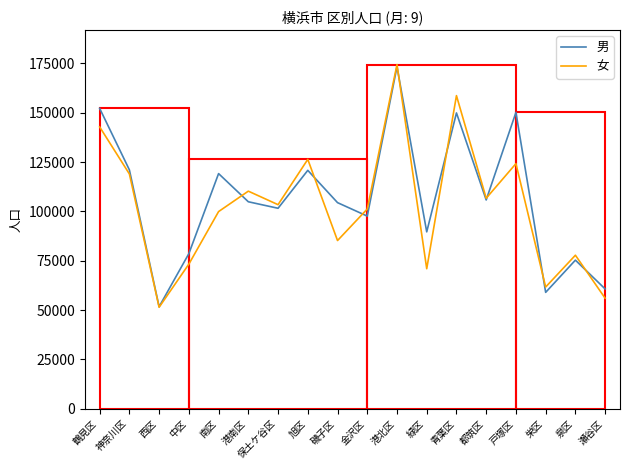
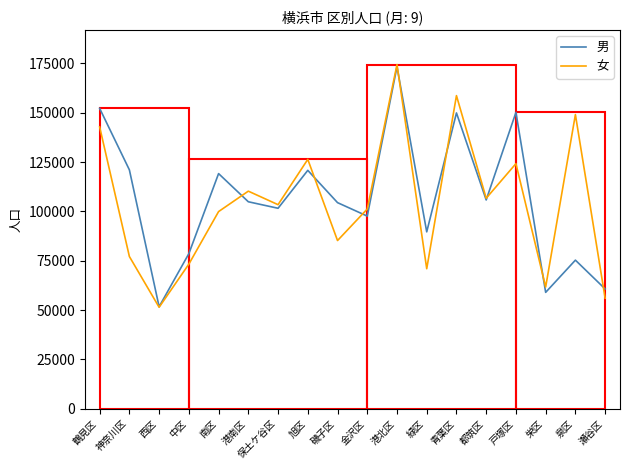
女, 神奈川区: 119000 -> 77000
女, 泉区: 78000 -> 149000
